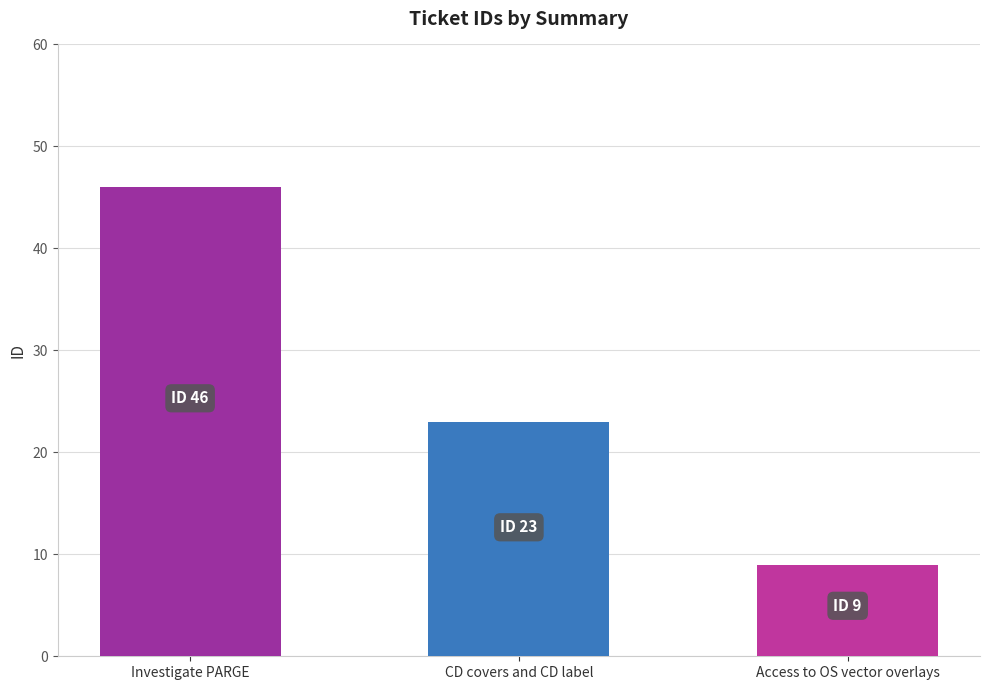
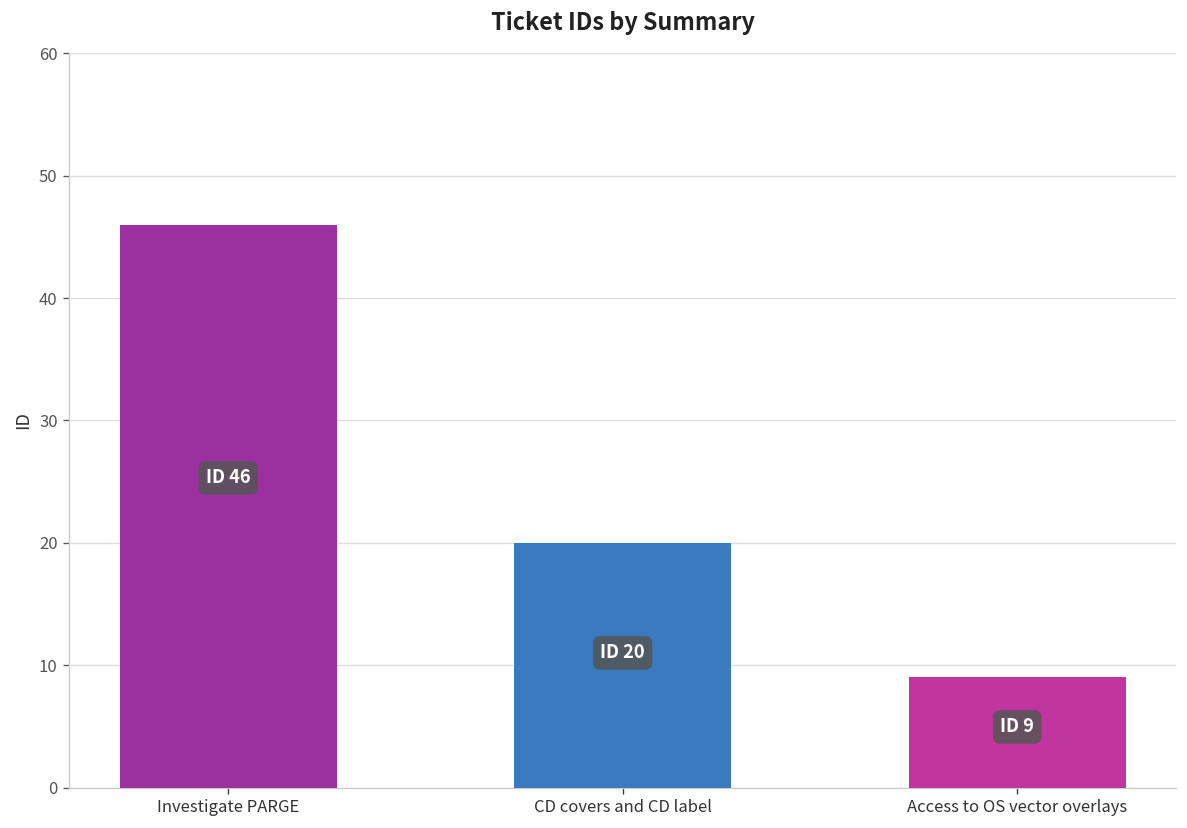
CD covers and CD label: 23 -> 20
